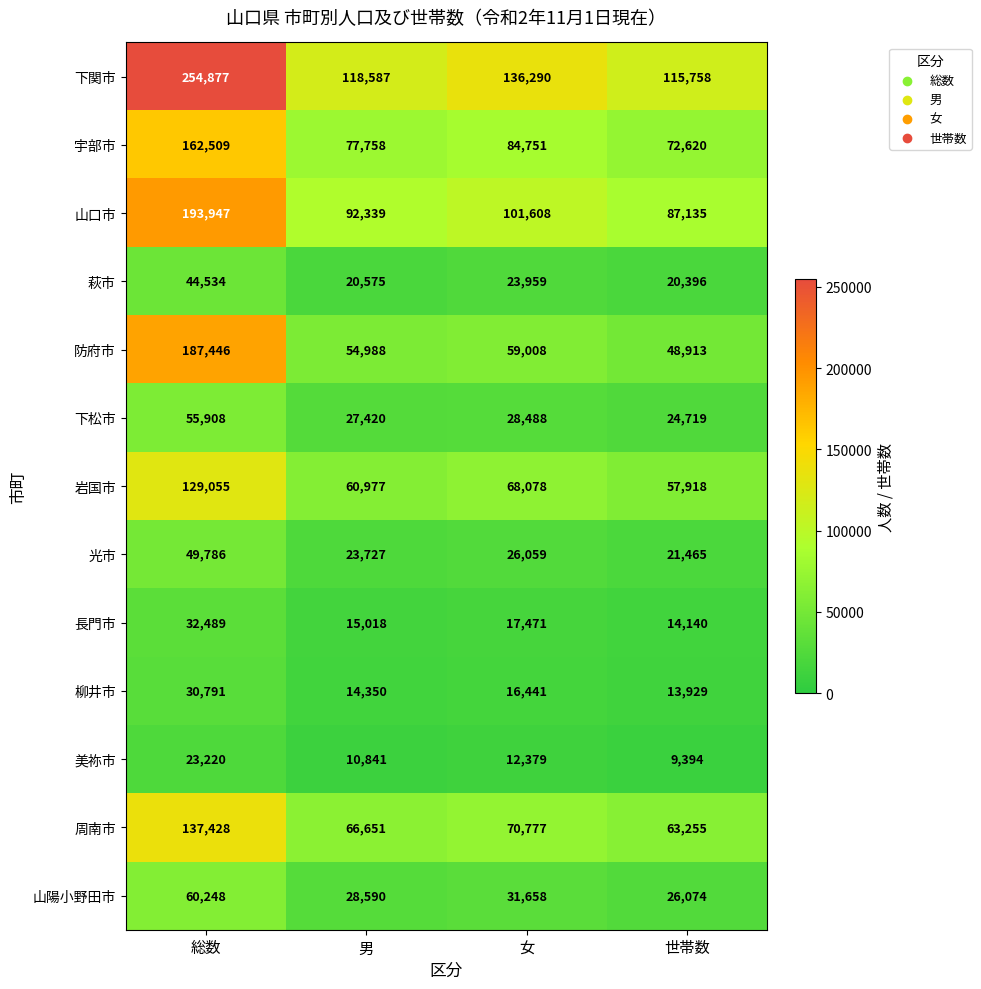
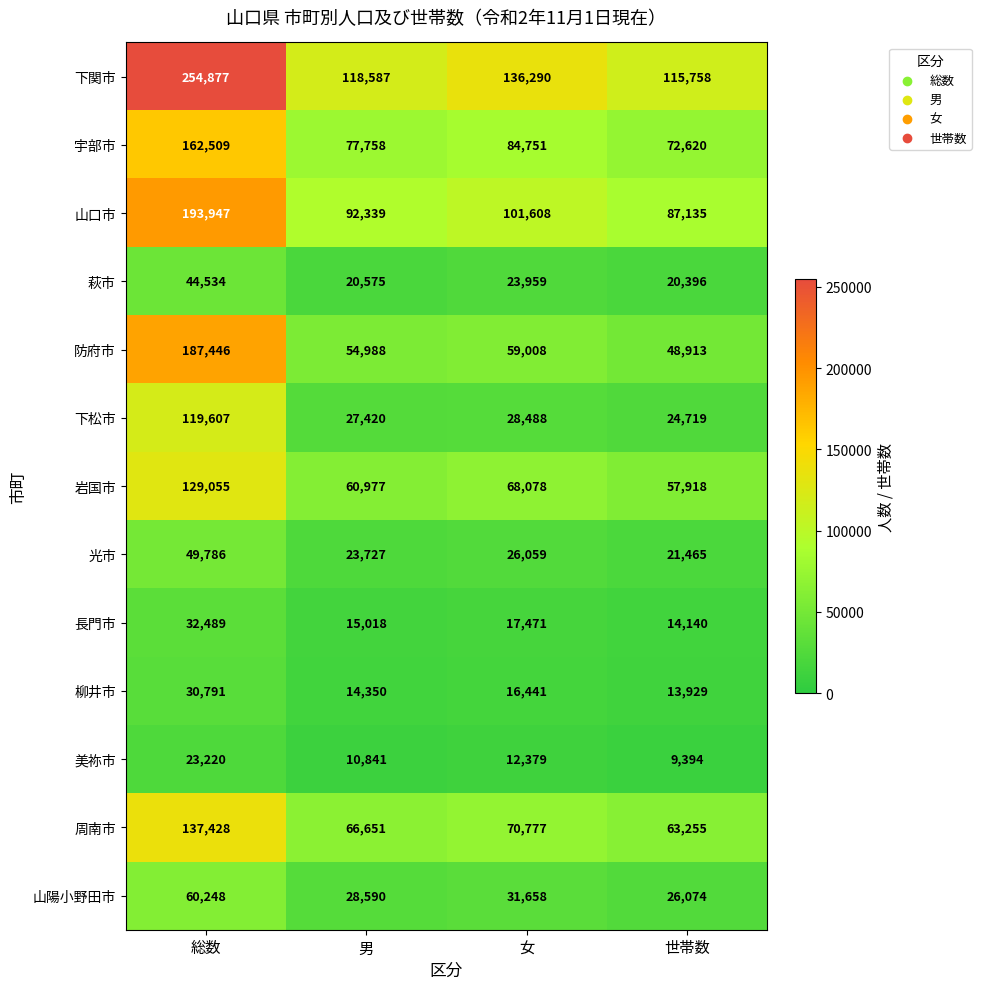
下松市, 総数: 55,908 -> 119,607
